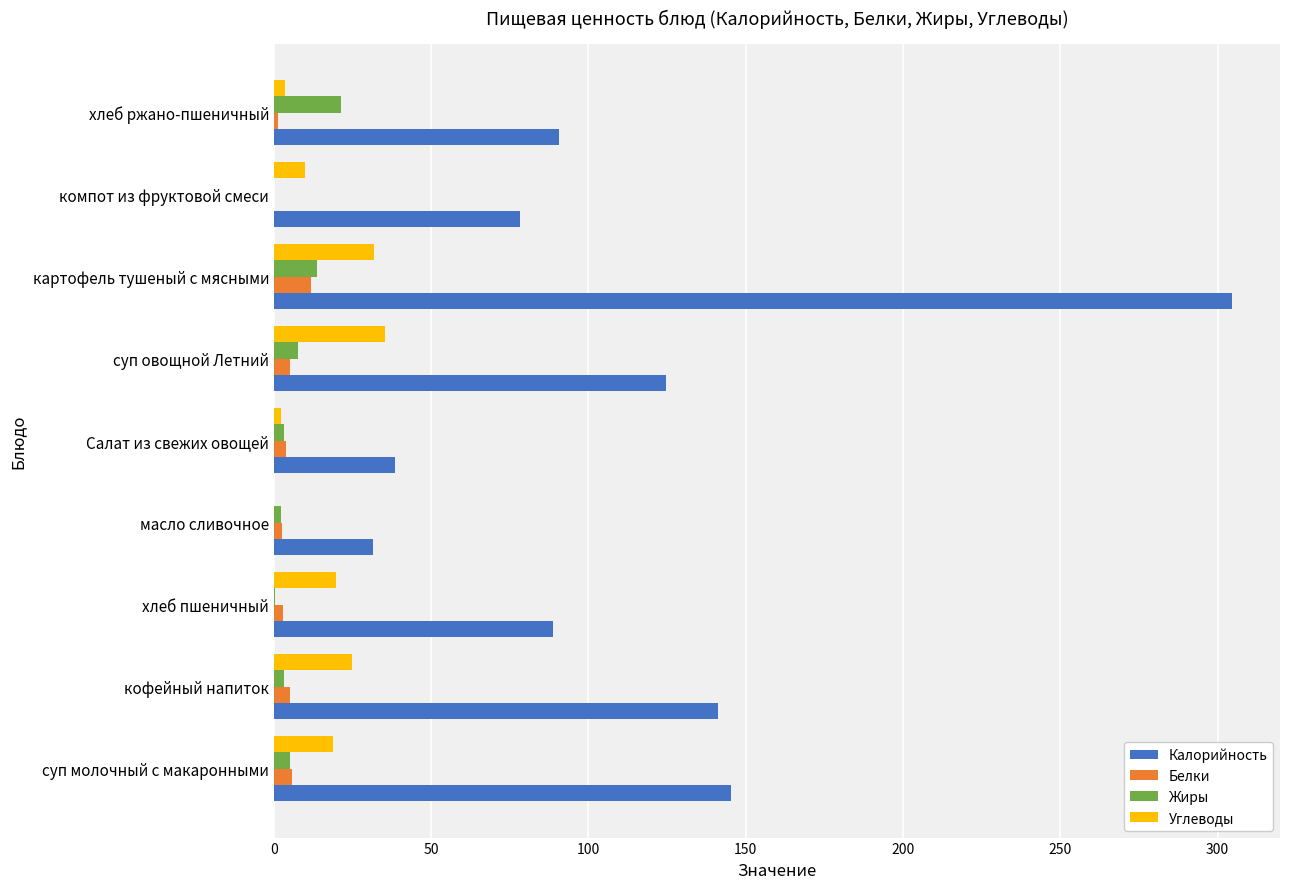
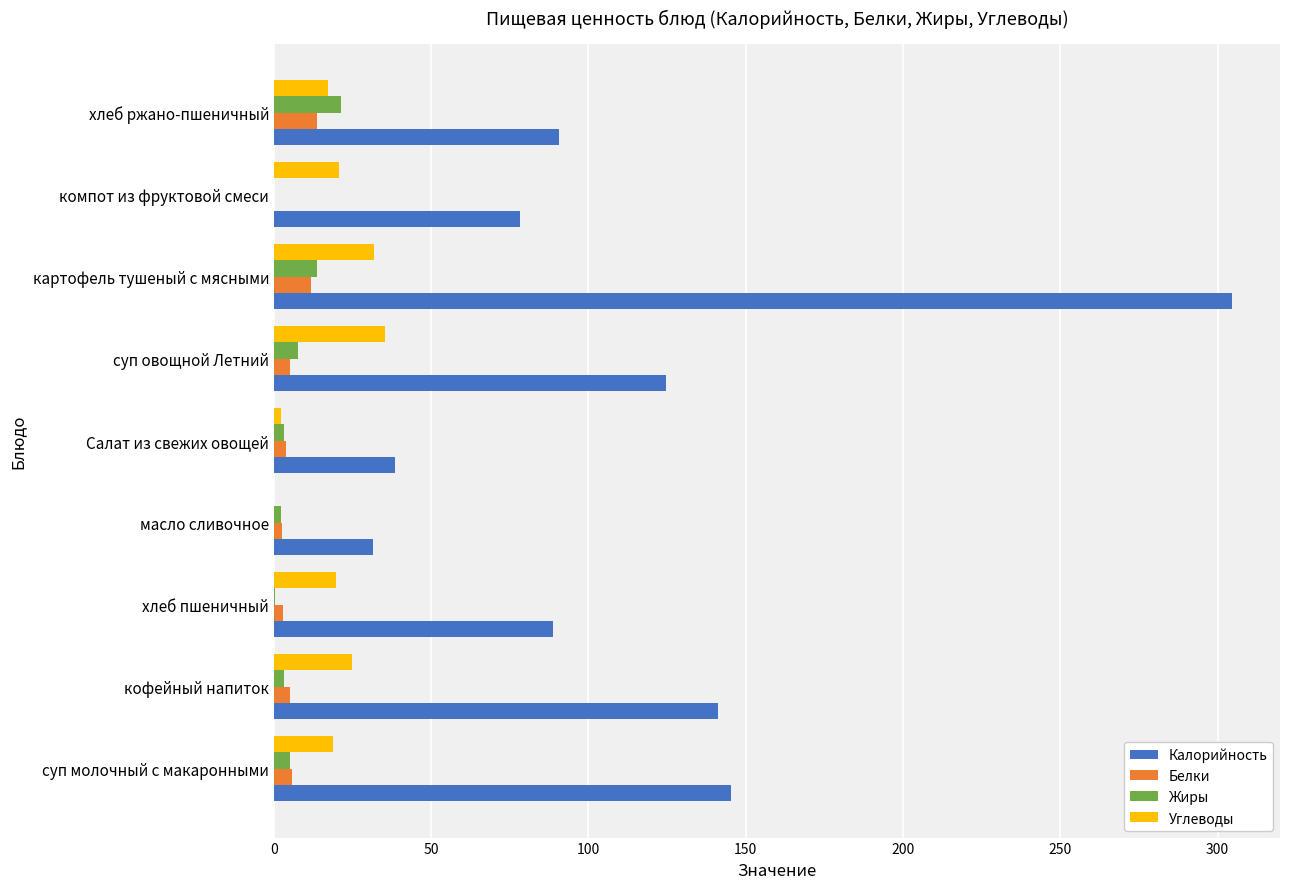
Углеводы, хлеб ржано-пшеничный: 4 -> 17
Белки, хлеб ржано-пшеничный: 1 -> 14
Углеводы, компот из фруктовой смеси: 10 -> 21
